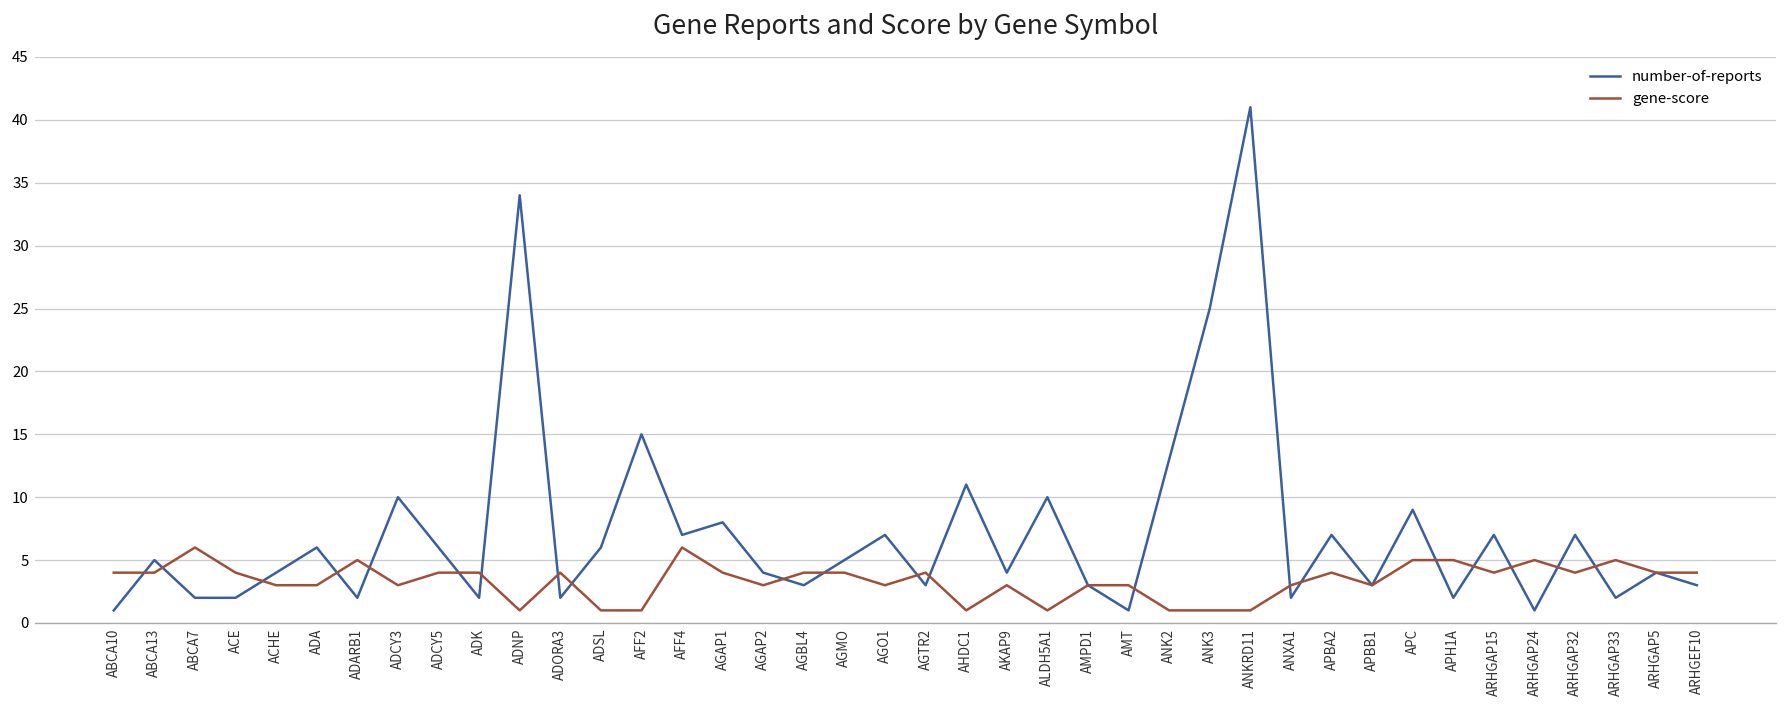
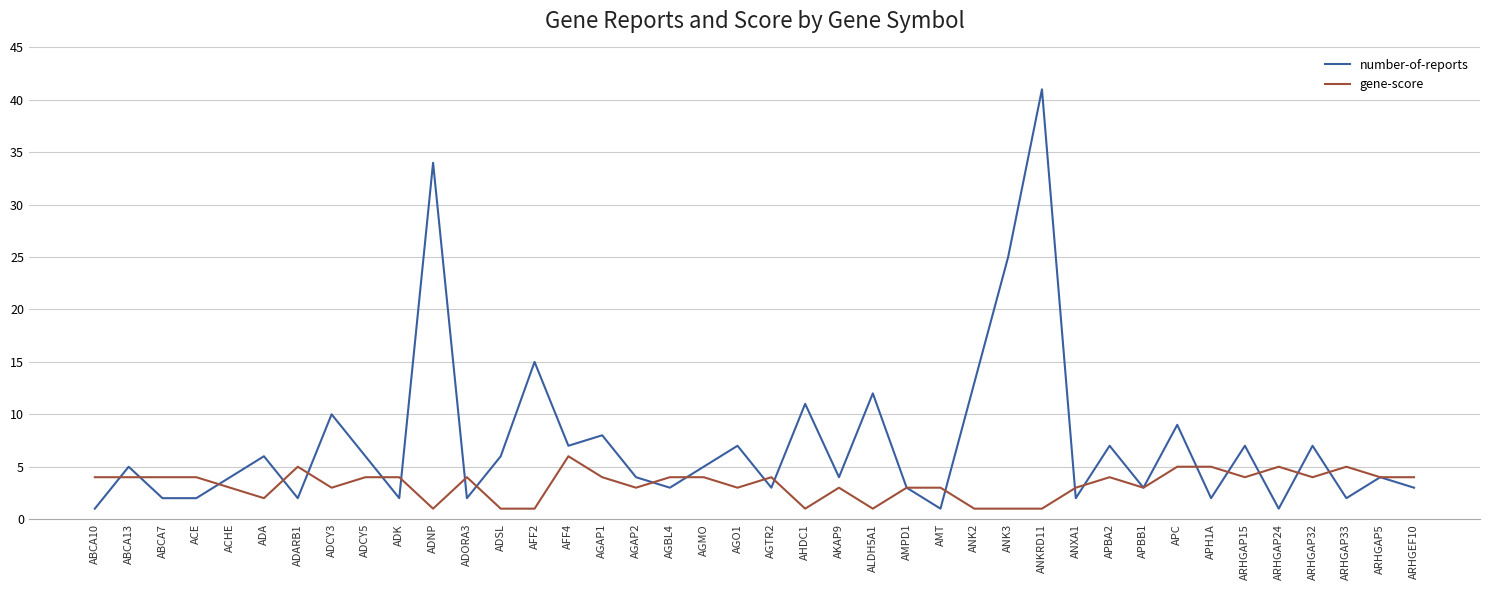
gene-score, ABCA7: 6 -> 4
gene-score, ADA: 3 -> 2
number-of-reports, ALDH5A1: 10 -> 12
